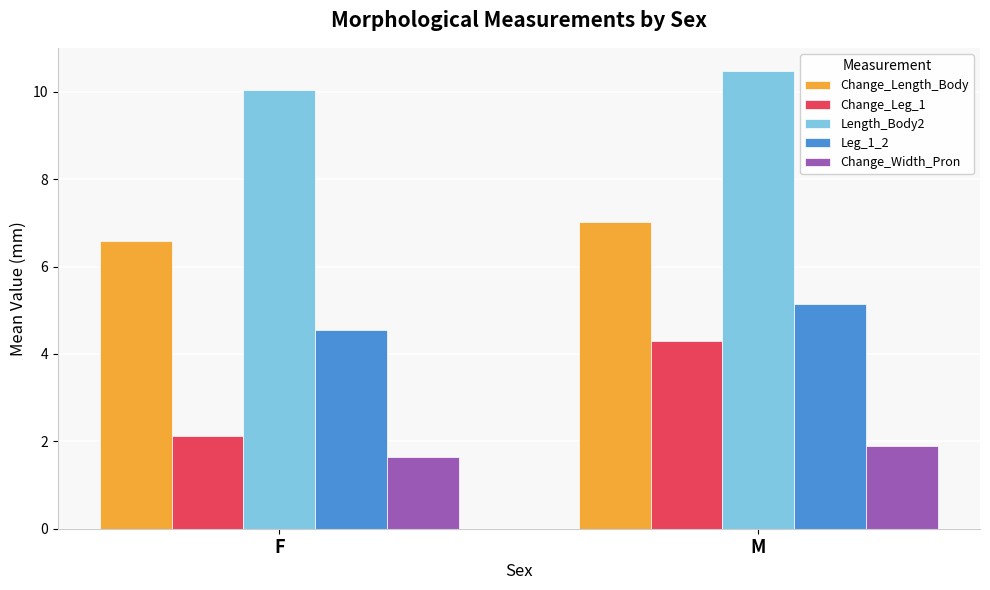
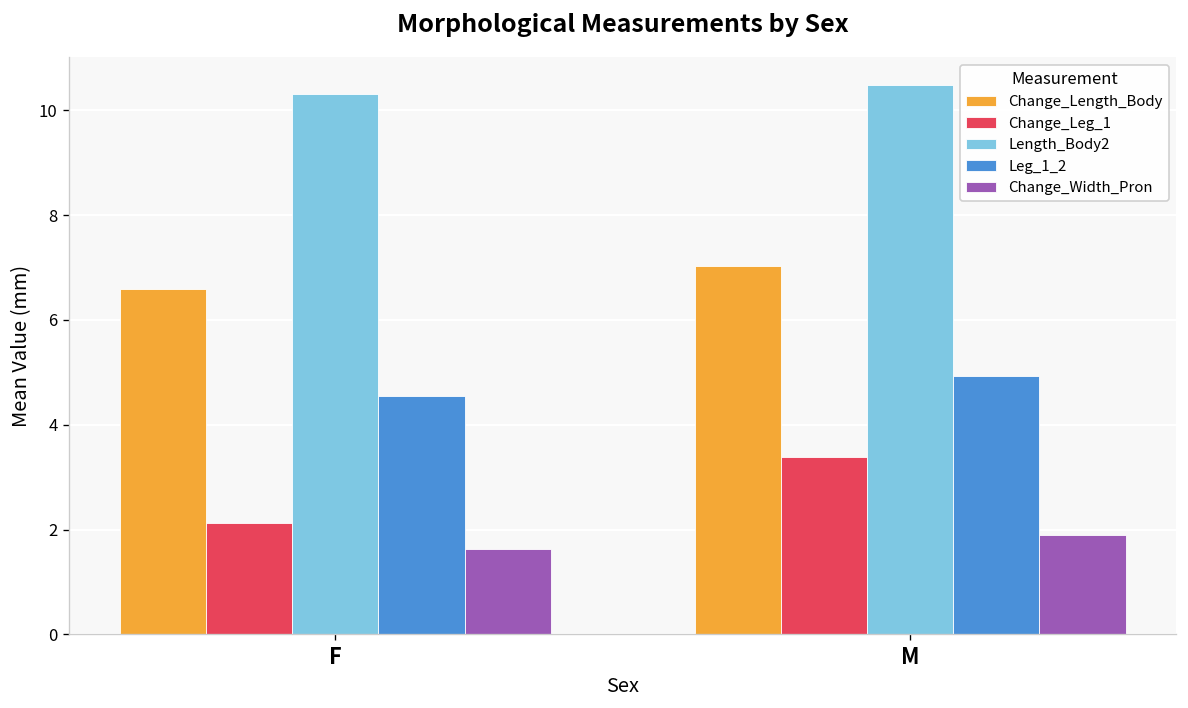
Length_Body2, F: 10.0 -> 10.3
Change_Leg_1, M: 4.3 -> 3.4
Leg_1_2, M: 5.1 -> 4.9
